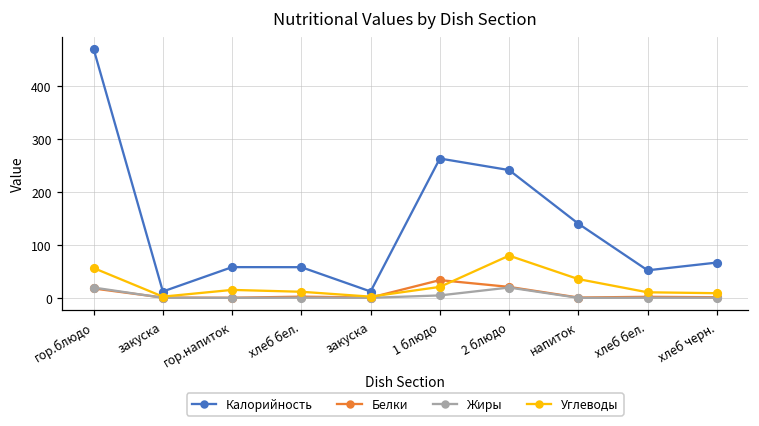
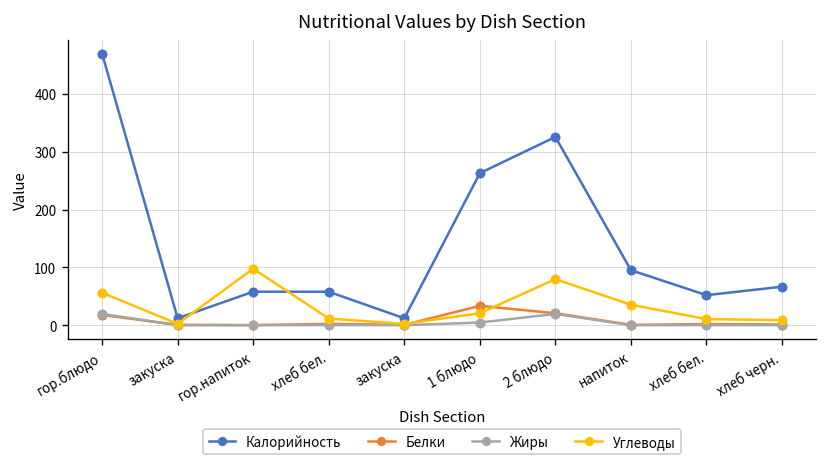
Углеводы, гор.напиток: 20 -> 100
Калорийность, 2 блюдо: 240 -> 330
Калорийность, напиток: 140 -> 100
